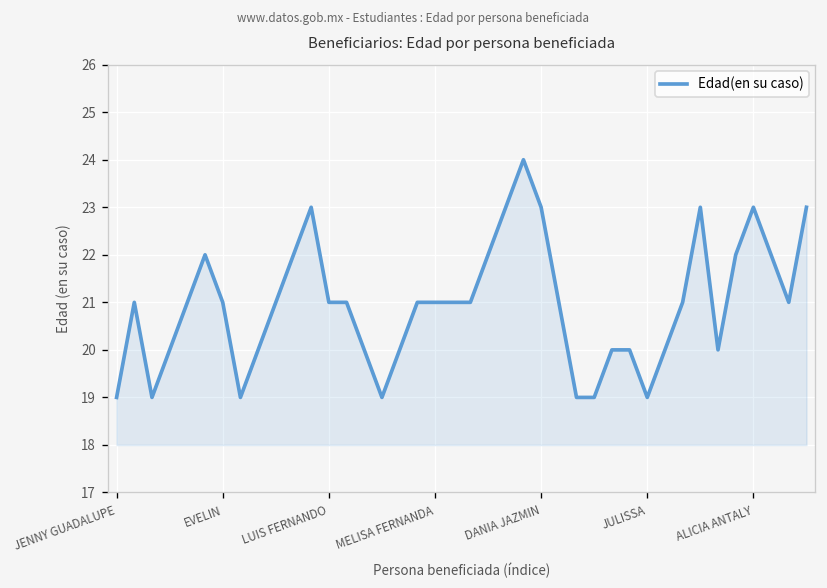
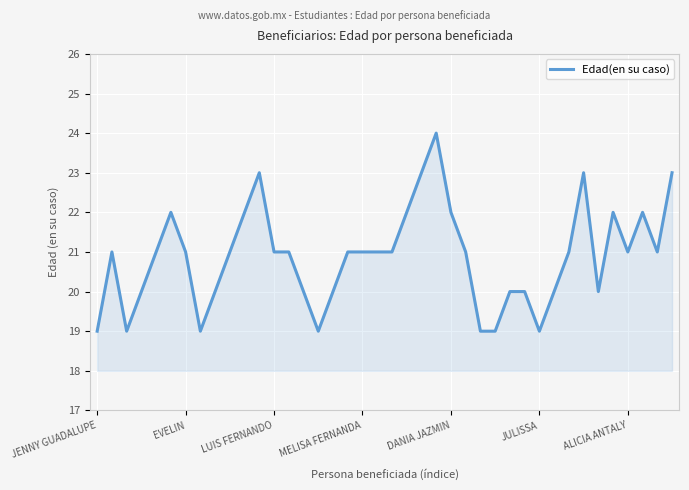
DANIA JAZMIN: 23 -> 22
ALICIA ANTALY: 23 -> 21
